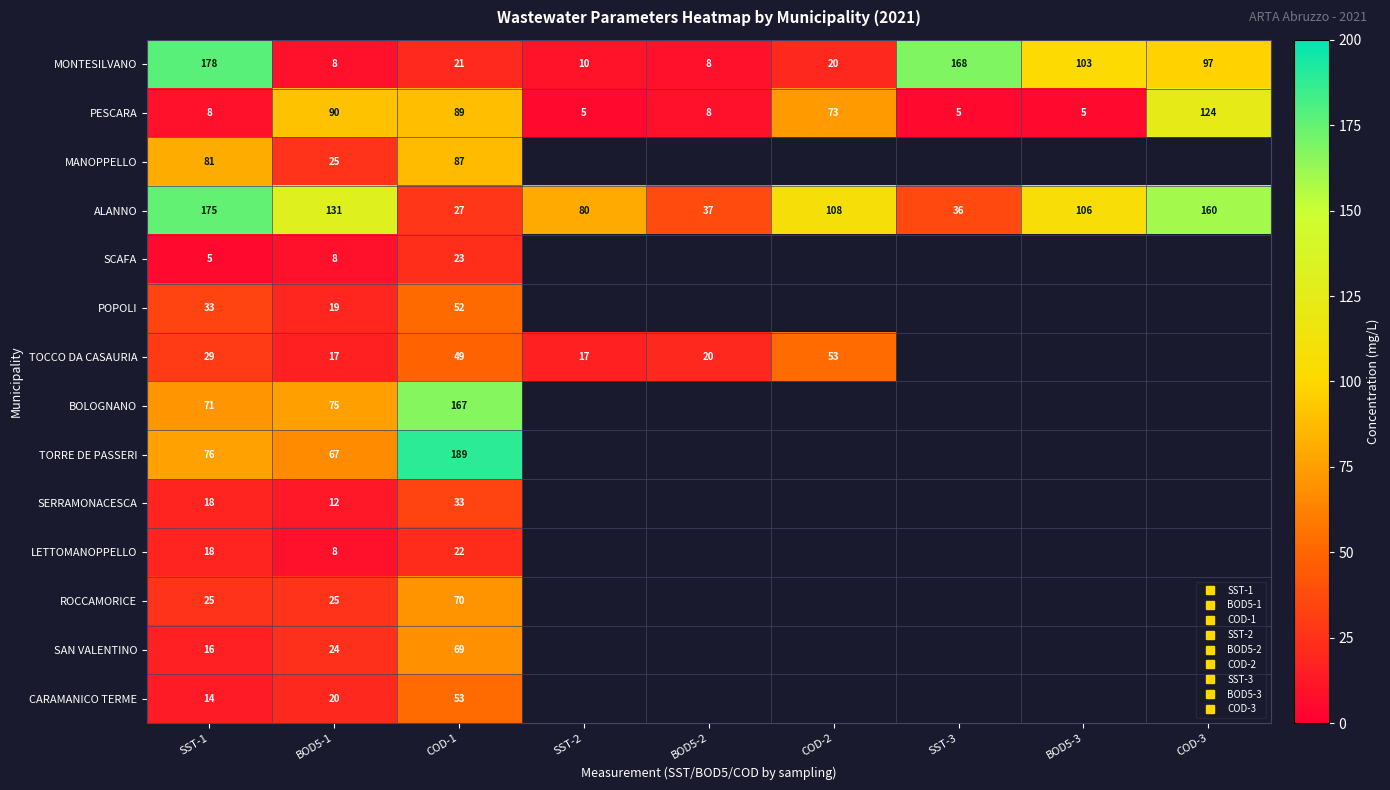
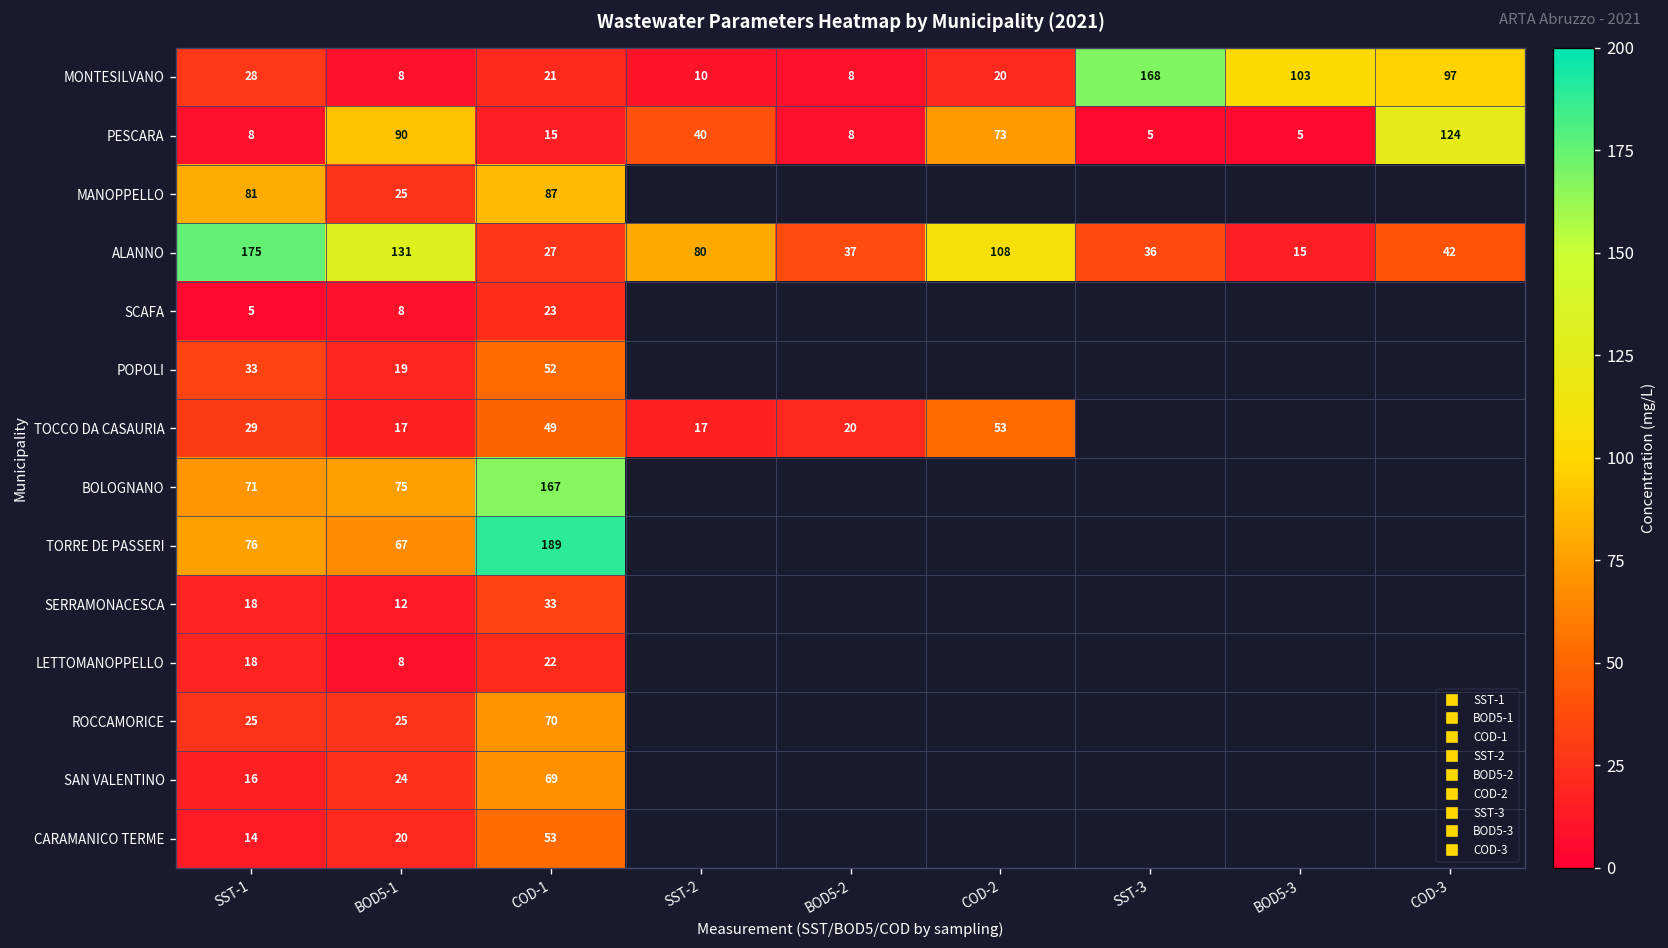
MONTESILVANO, SST-1: 178 -> 28
PESCARA, COD-1: 89 -> 15
PESCARA, SST-2: 5 -> 40
ALANNO, BOD5-3: 106 -> 15
ALANNO, COD-3: 160 -> 42
